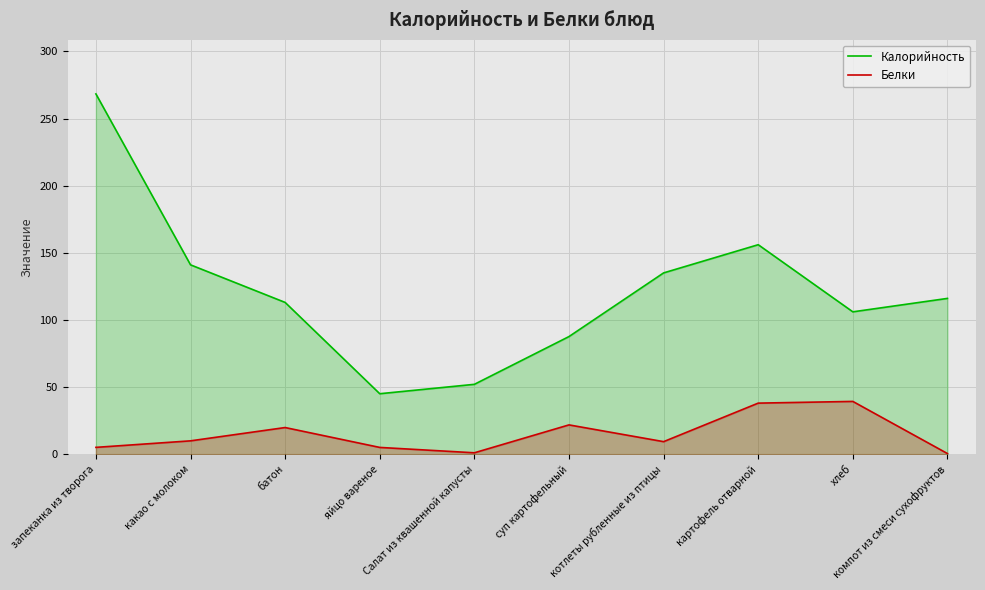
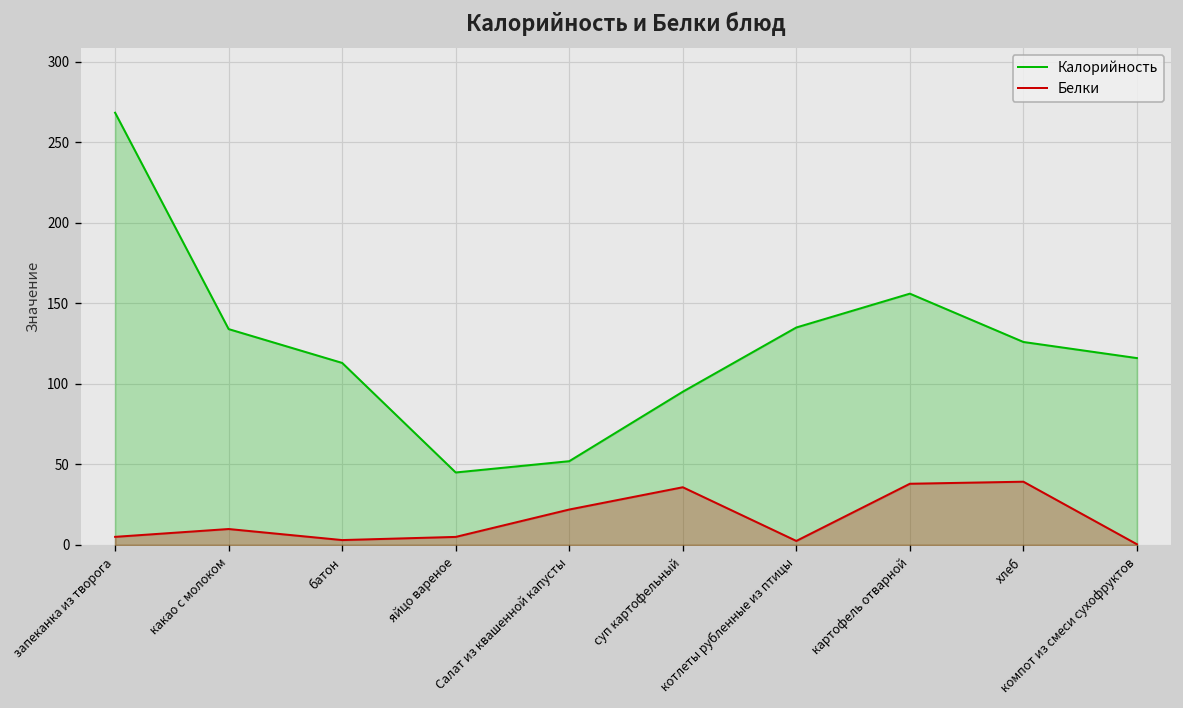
Калорийность, какао с молоком: 141 -> 134
Белки, батон: 20 -> 3
Белки, Салат из квашенной капусты: 1 -> 22
Калорийность, суп картофельный: 88 -> 95
Белки, суп картофельный: 22 -> 36
Белки, котлеты рубленные из птицы: 9 -> 3
Калорийность, хлеб: 106 -> 126
